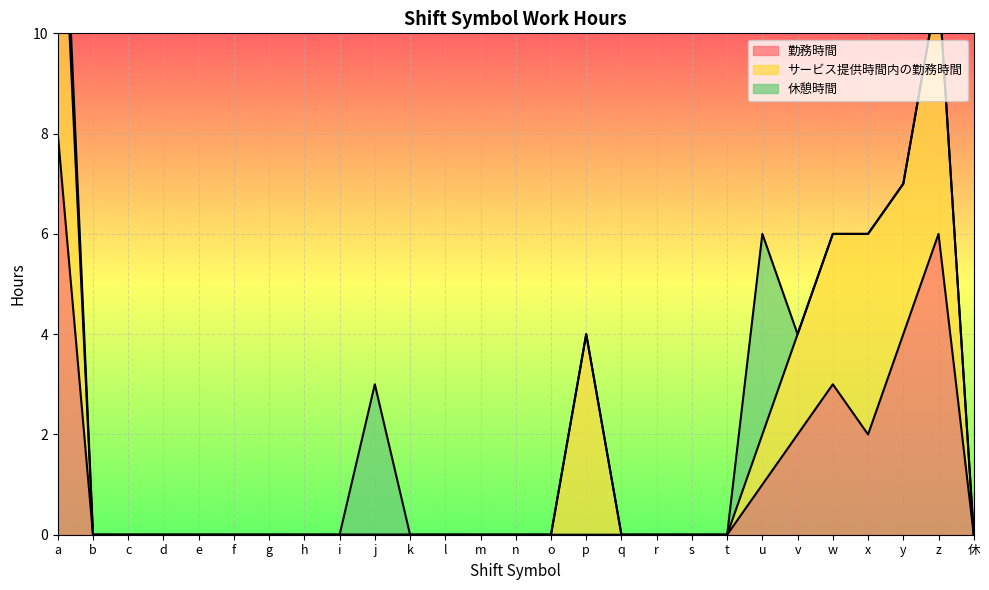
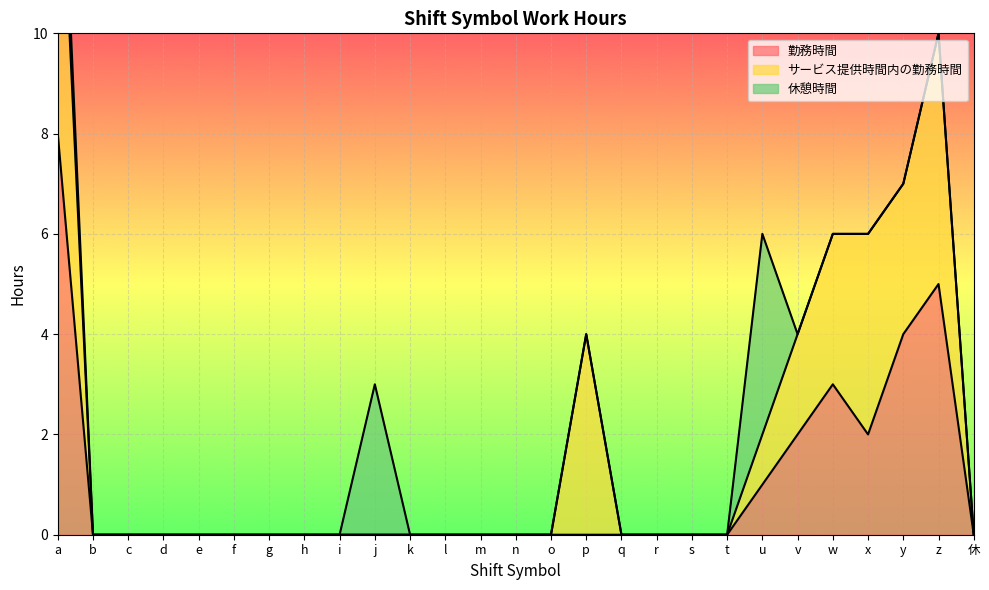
勤務時間, z: 6 -> 5
